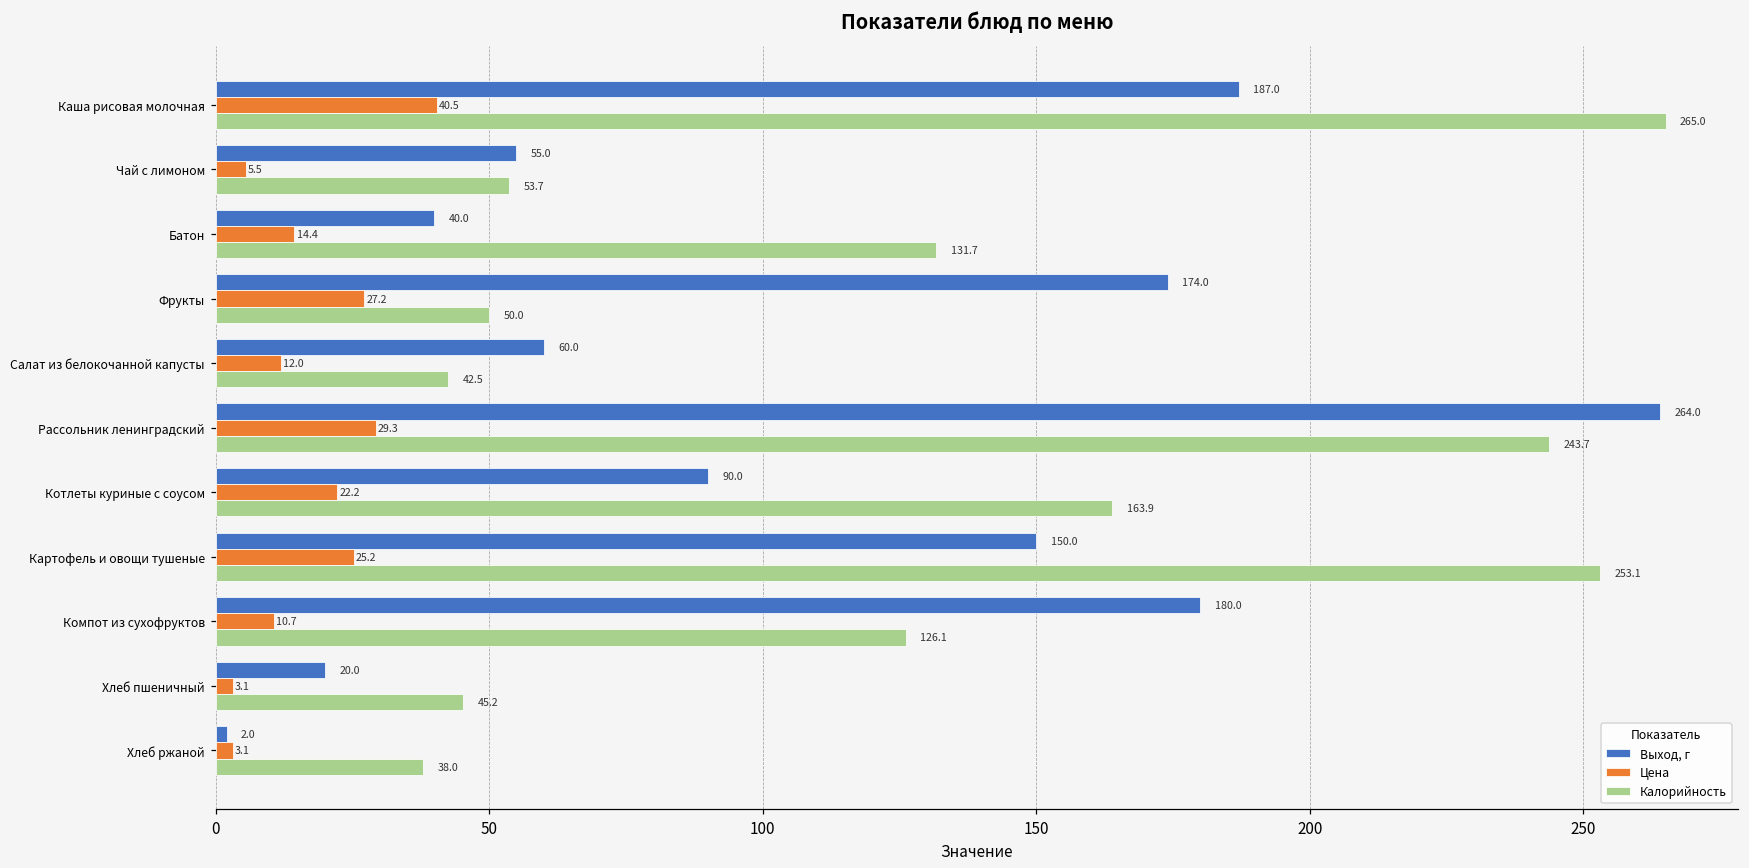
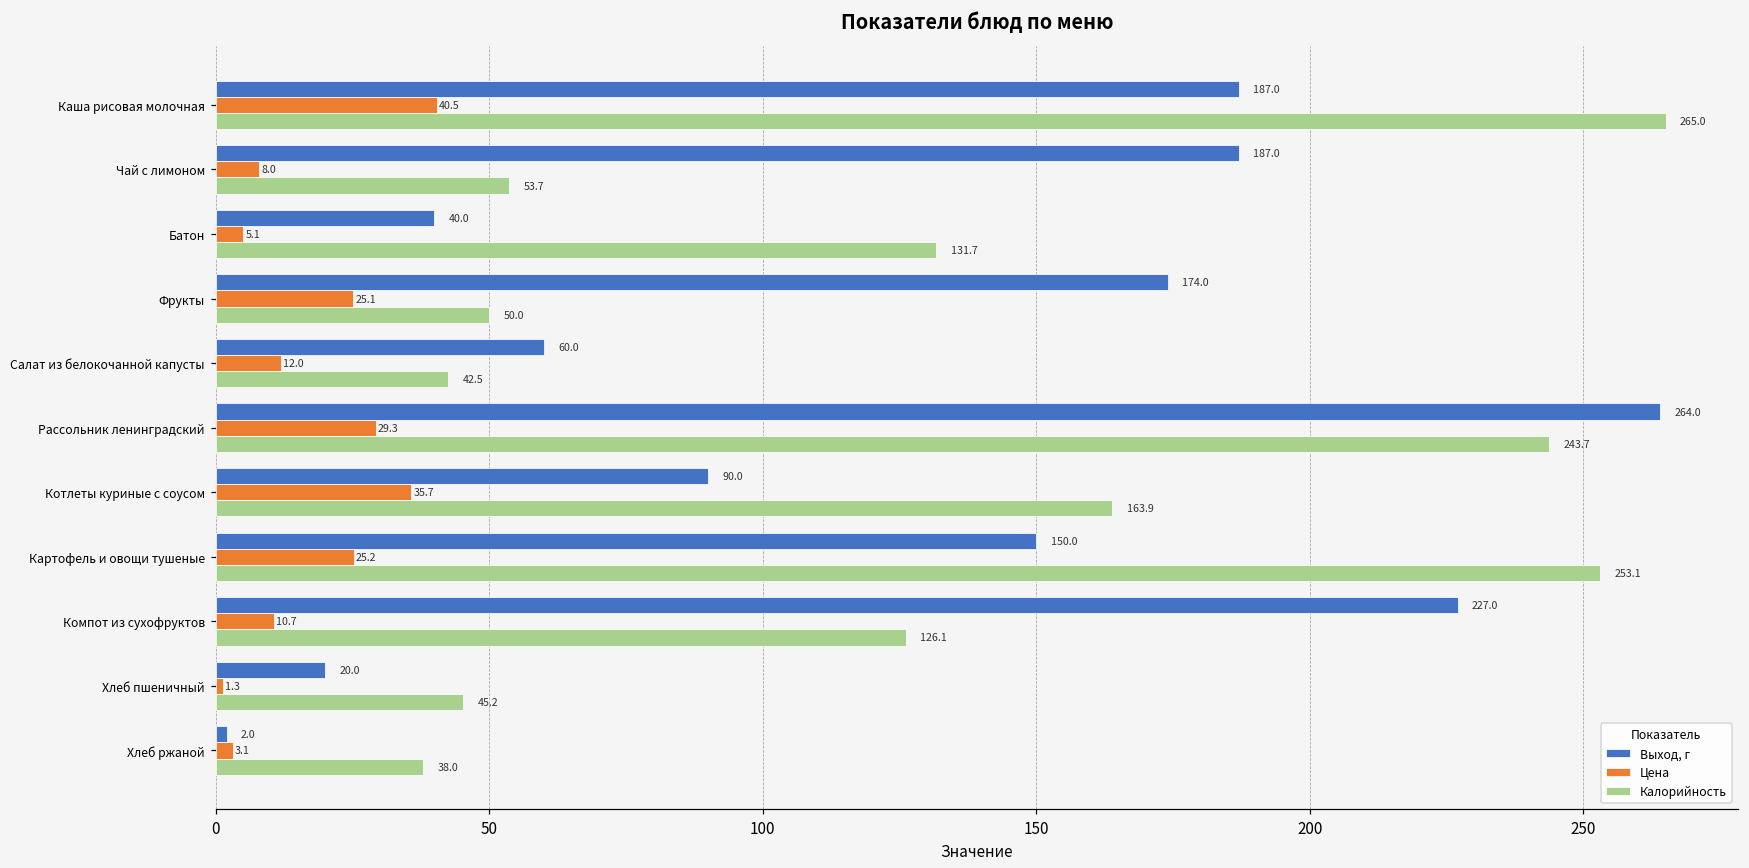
Выход, г, Чай с лимоном: 55.0 -> 187.0
Цена, Чай с лимоном: 5.5 -> 8.0
Цена, Батон: 14.4 -> 5.1
Цена, Фрукты: 27.2 -> 25.1
Цена, Котлеты куриные с соусом: 22.2 -> 35.7
Выход, г, Компот из сухофруктов: 180.0 -> 227.0
Цена, Хлеб пшеничный: 3.1 -> 1.3
